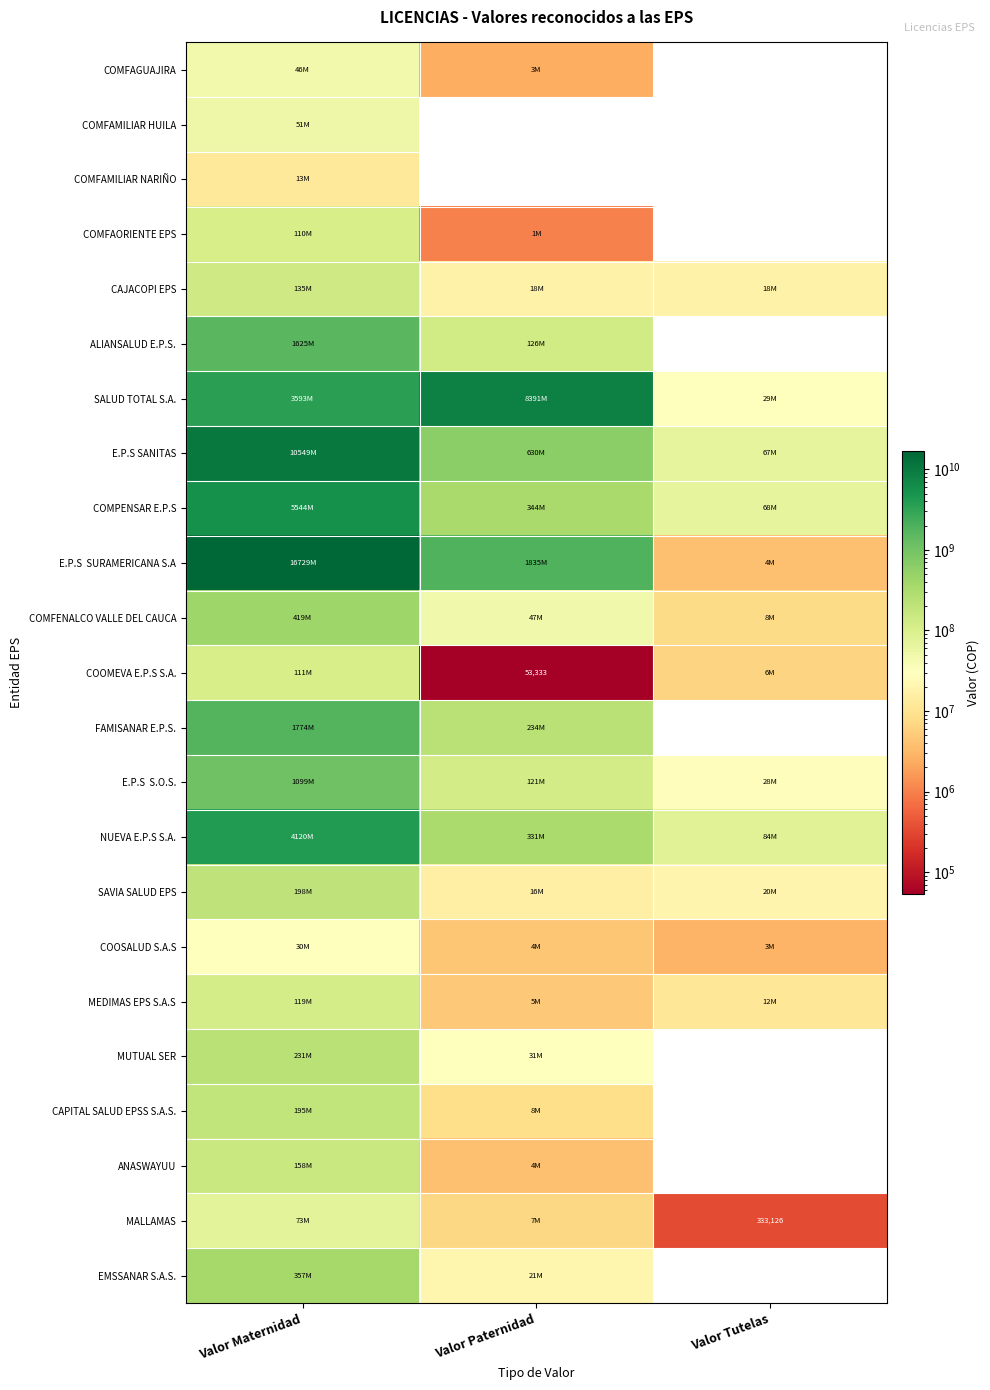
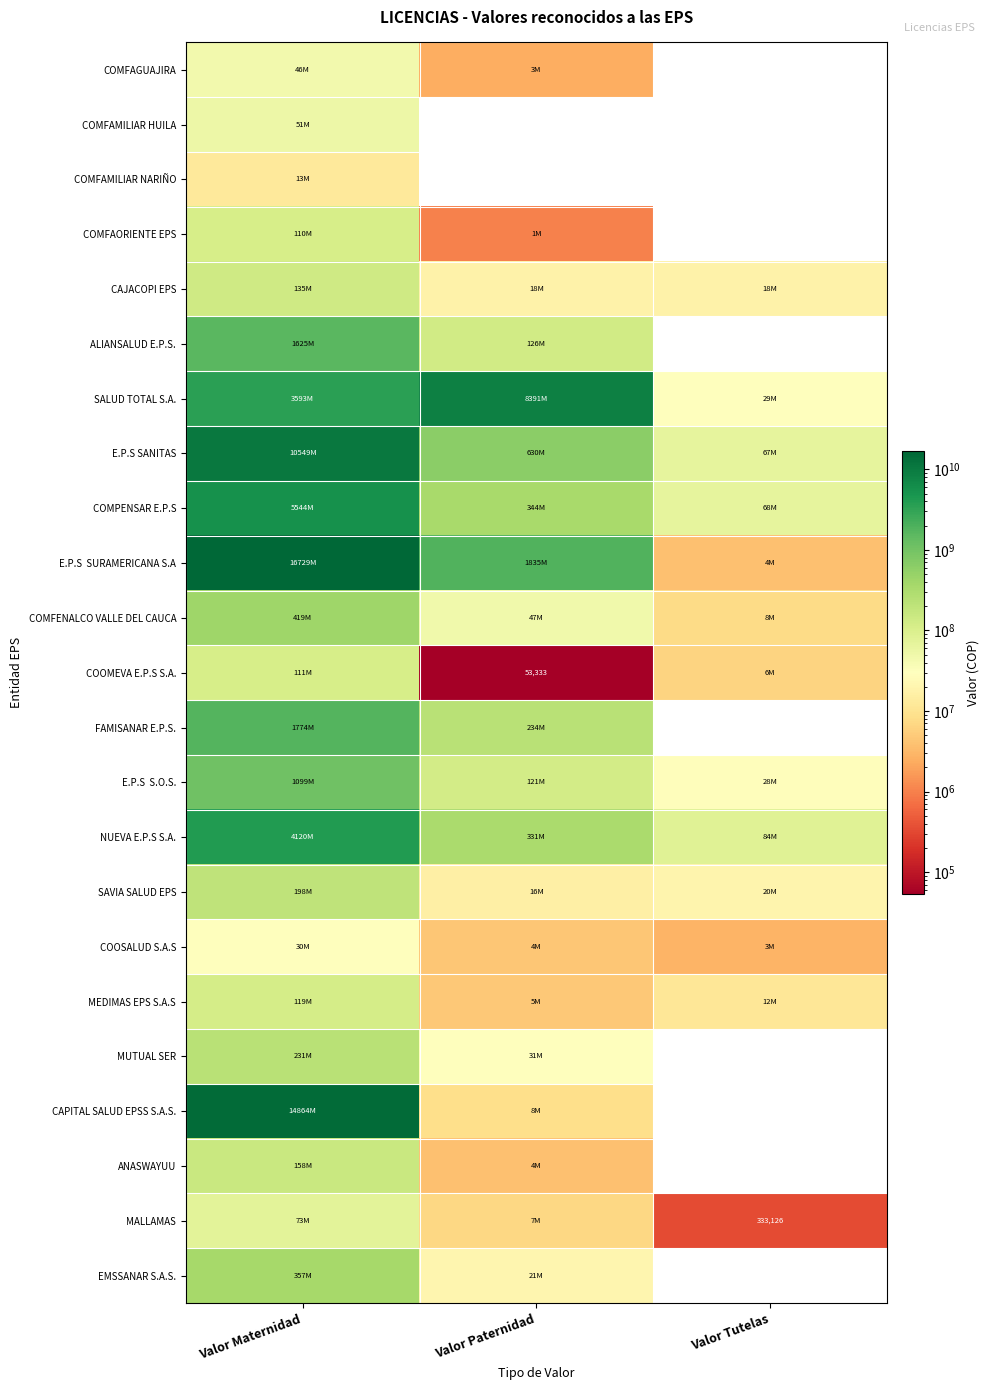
CAPITAL SALUD EPSS S.A.S., Valor Maternidad: 195M -> 14864M
